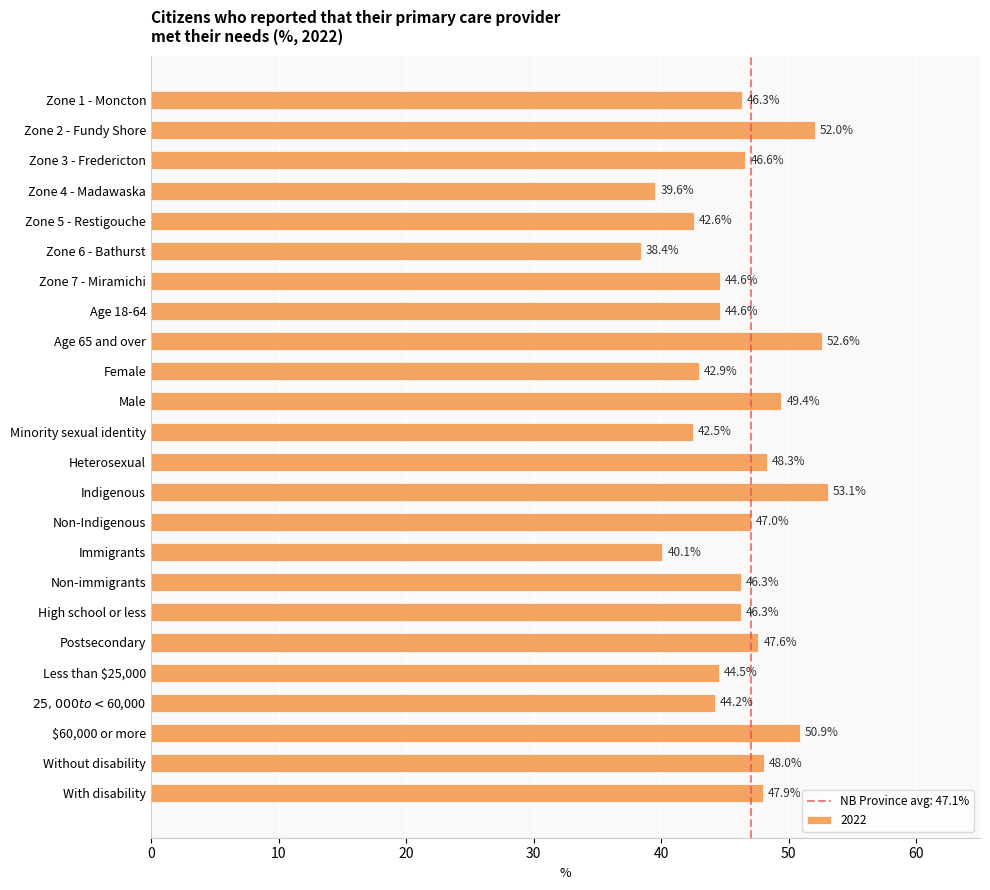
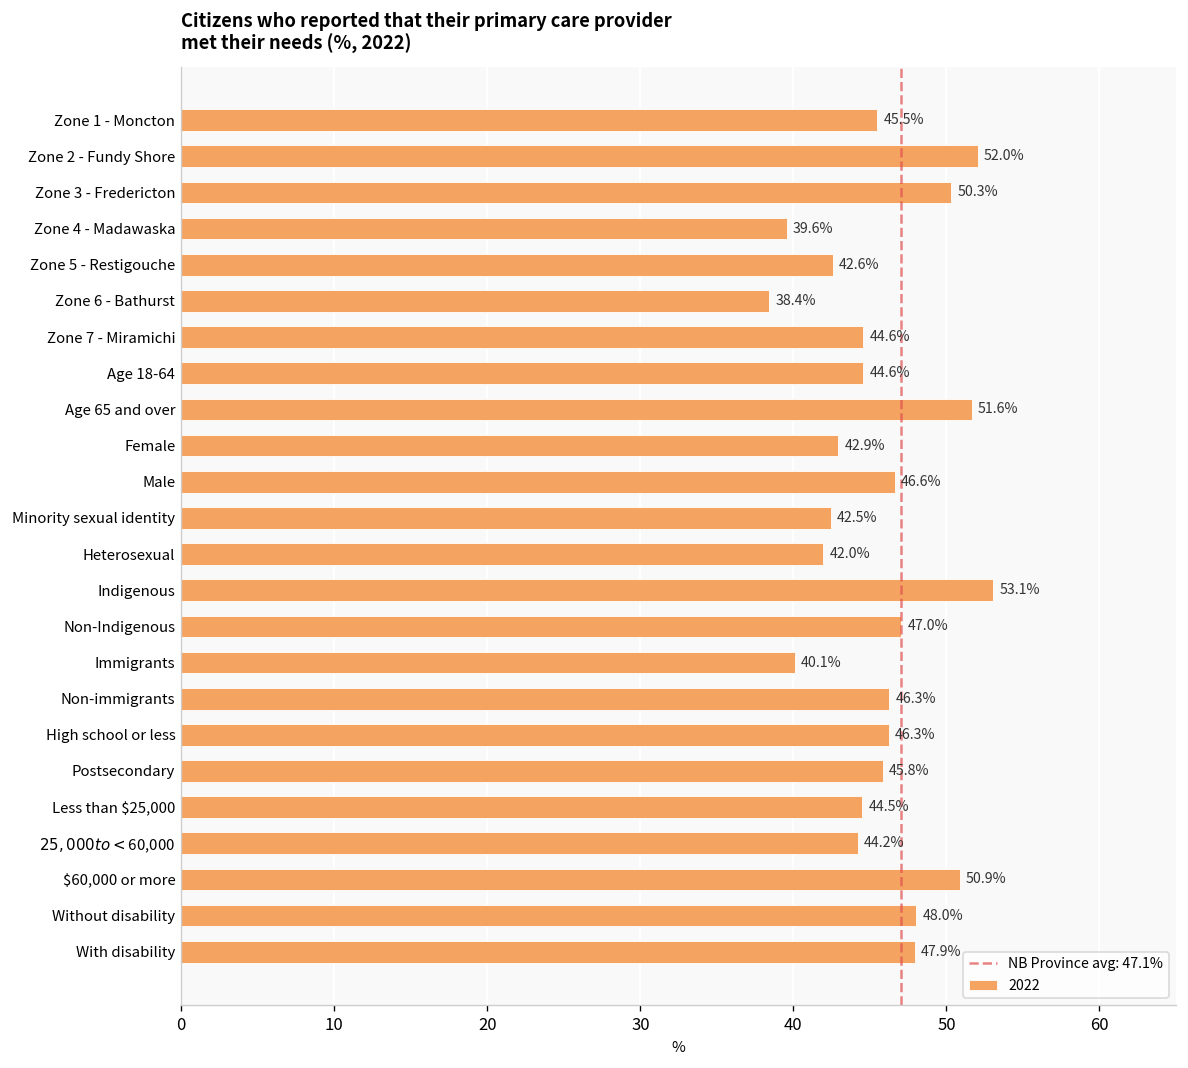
Zone 1 - Moncton: 46.3% -> 45.5%
Zone 3 - Fredericton: 46.6% -> 50.3%
Age 65 and over: 52.6% -> 51.6%
Male: 49.4% -> 46.6%
Heterosexual: 48.3% -> 42.0%
Postsecondary: 47.6% -> 45.8%
